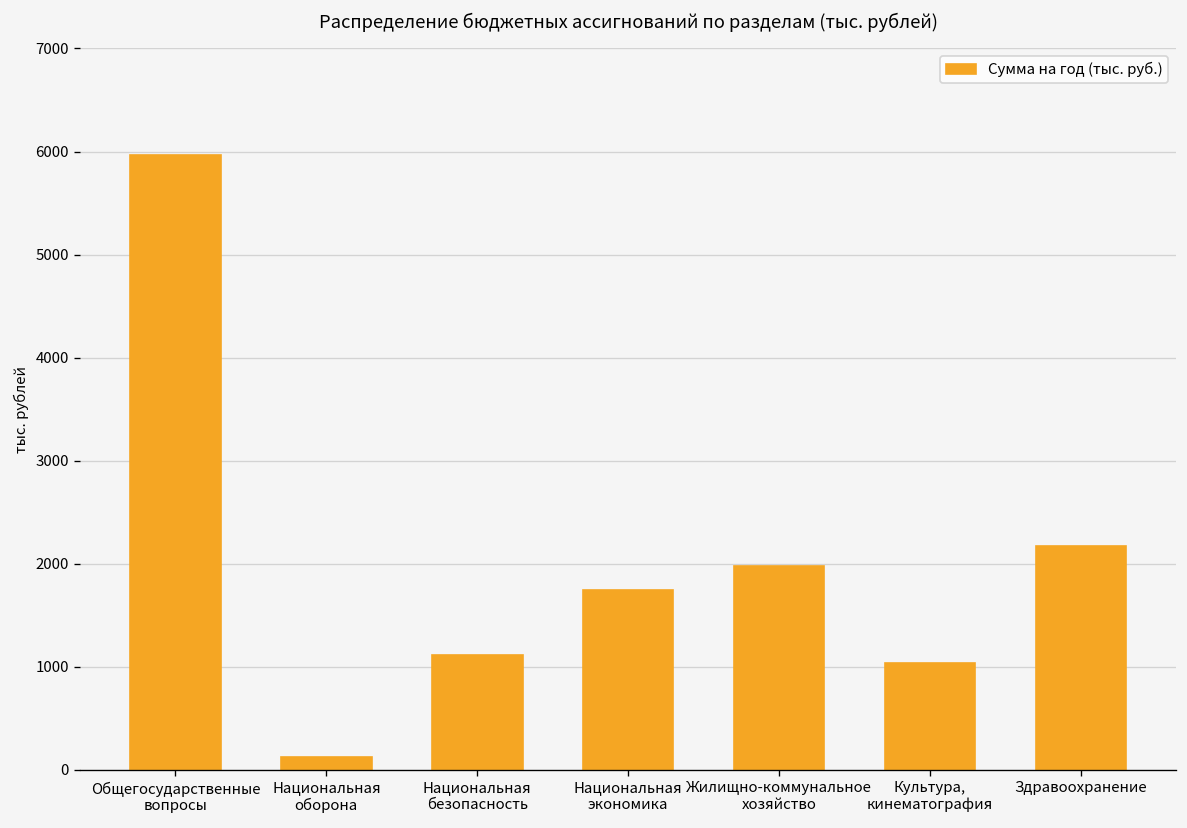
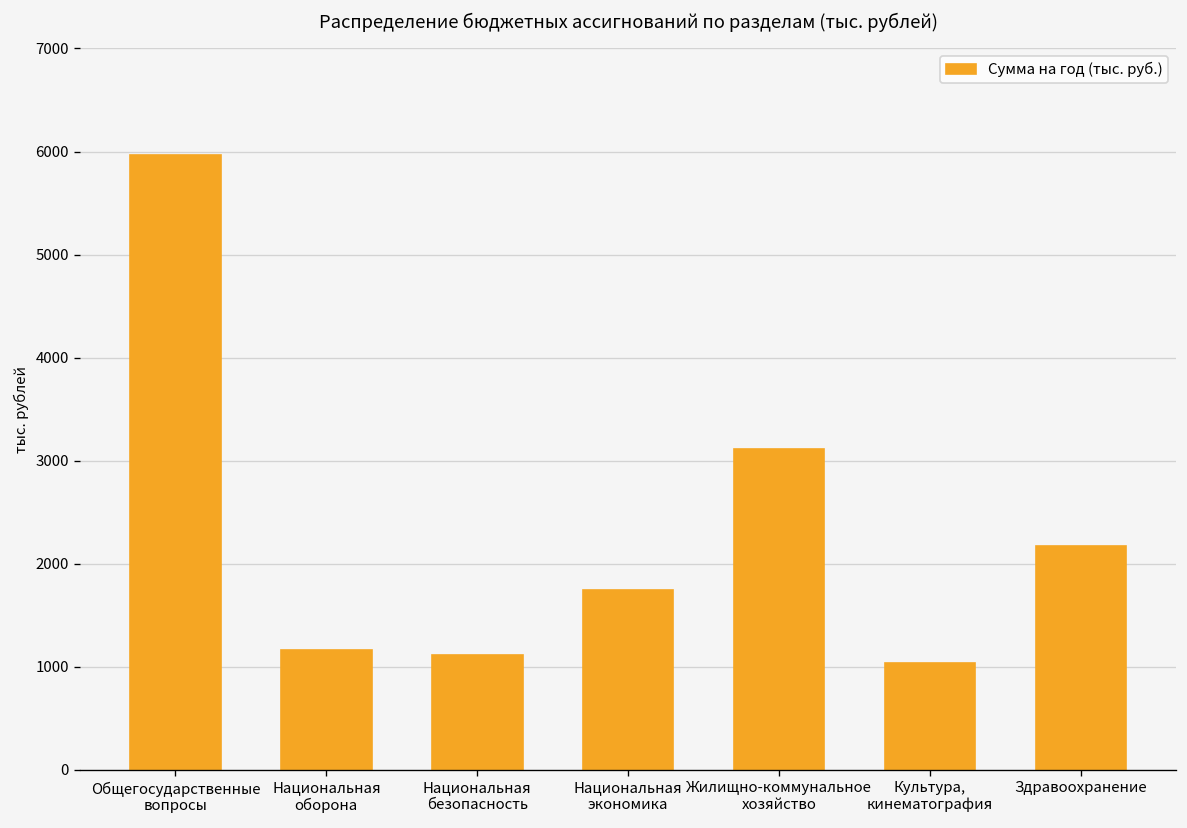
Национальная оборона: 100 -> 1200
Жилищно-коммунальное хозяйство: 2000 -> 3100
